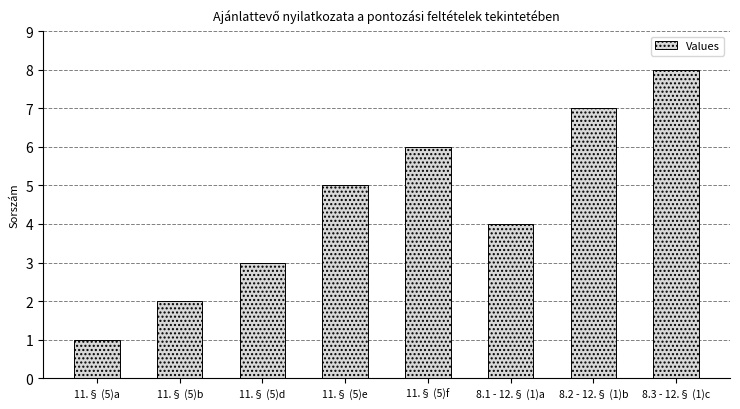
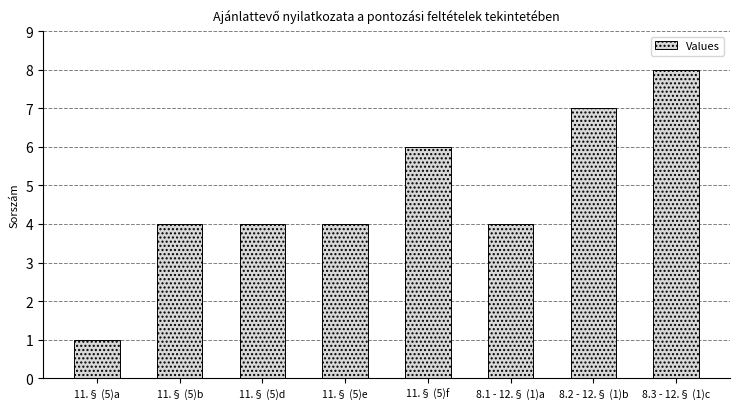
11.§ (5)b: 2 -> 4
11.§ (5)d: 3 -> 4
11.§ (5)e: 5 -> 4
